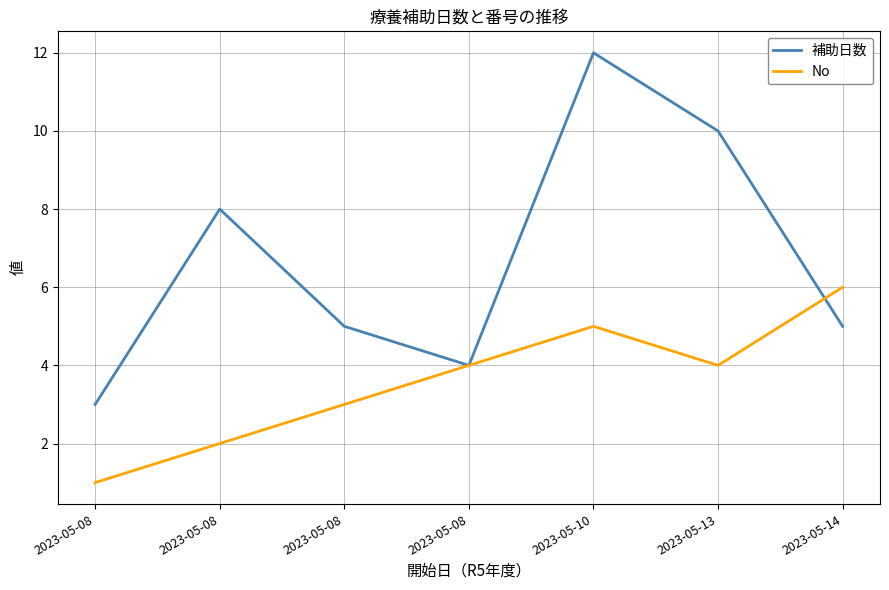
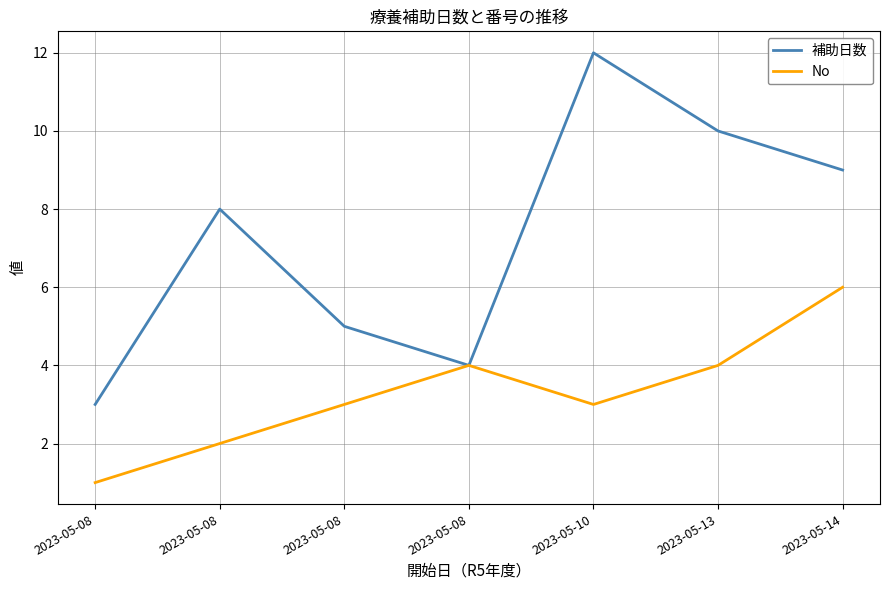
No, 2023-05-10: 5 -> 3
補助日数, 2023-05-14: 5 -> 9
